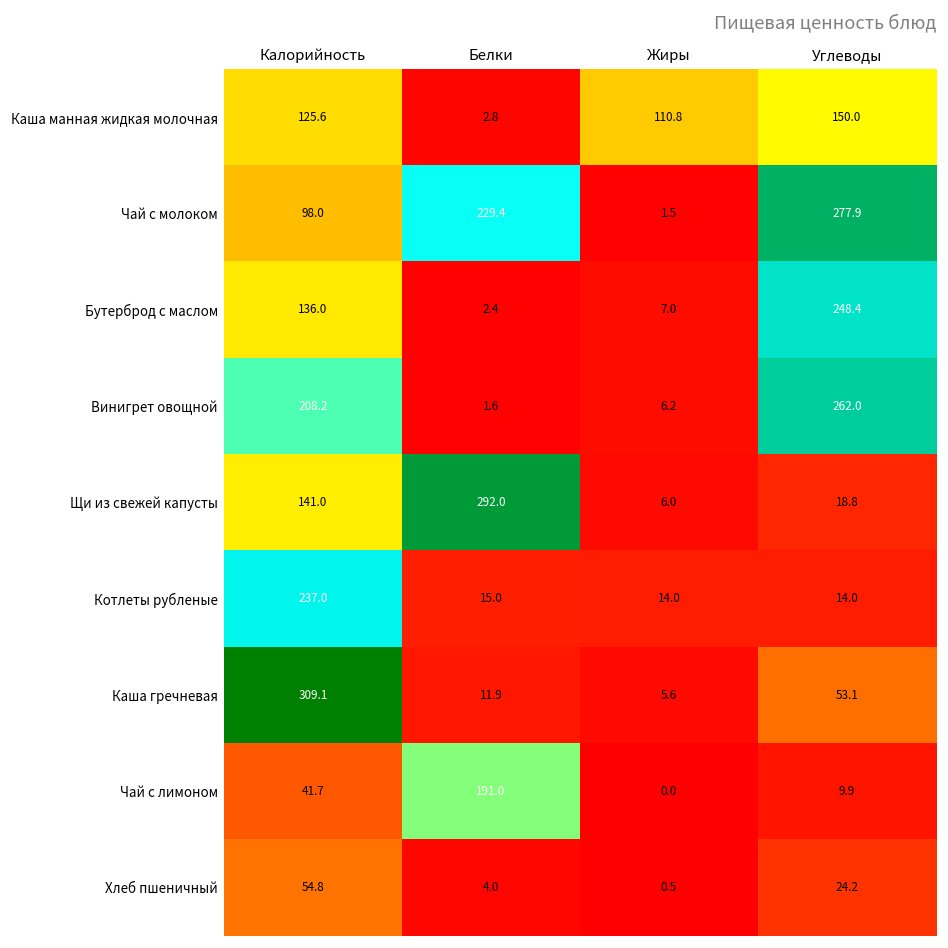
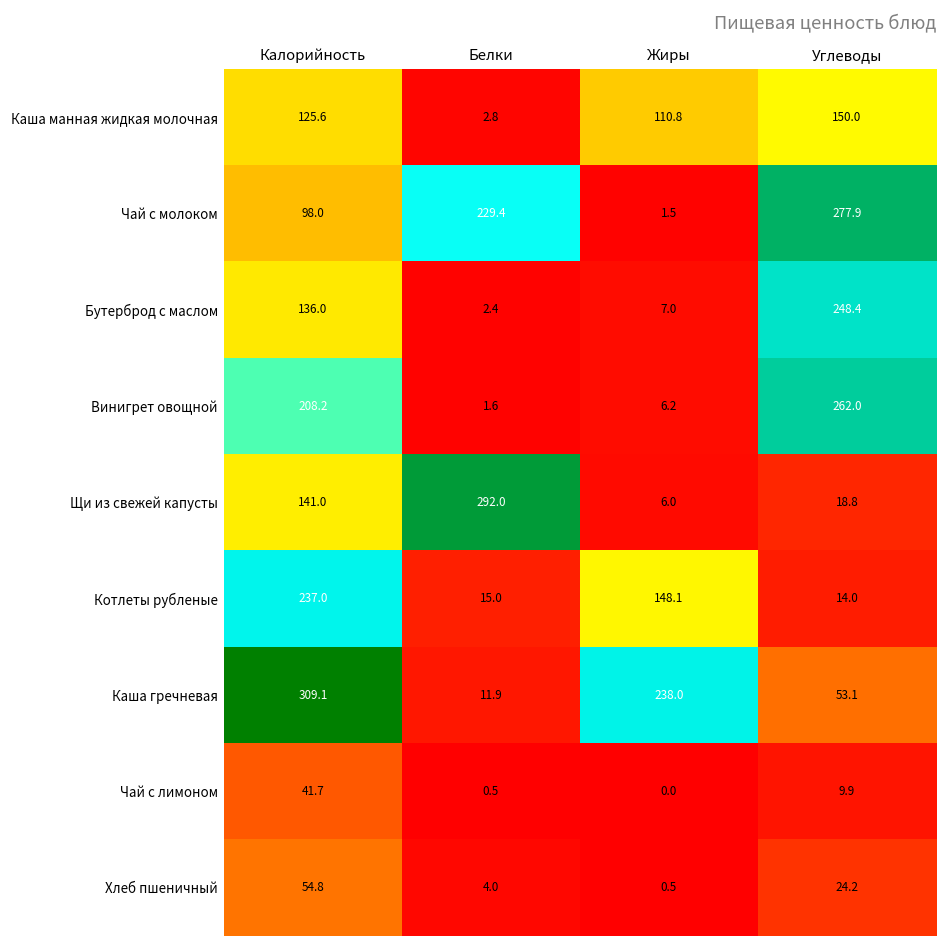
Котлеты рубленые, Жиры: 14.0 -> 148.1
Каша гречневая, Жиры: 5.6 -> 238.0
Чай с лимоном, Белки: 191.0 -> 0.5
